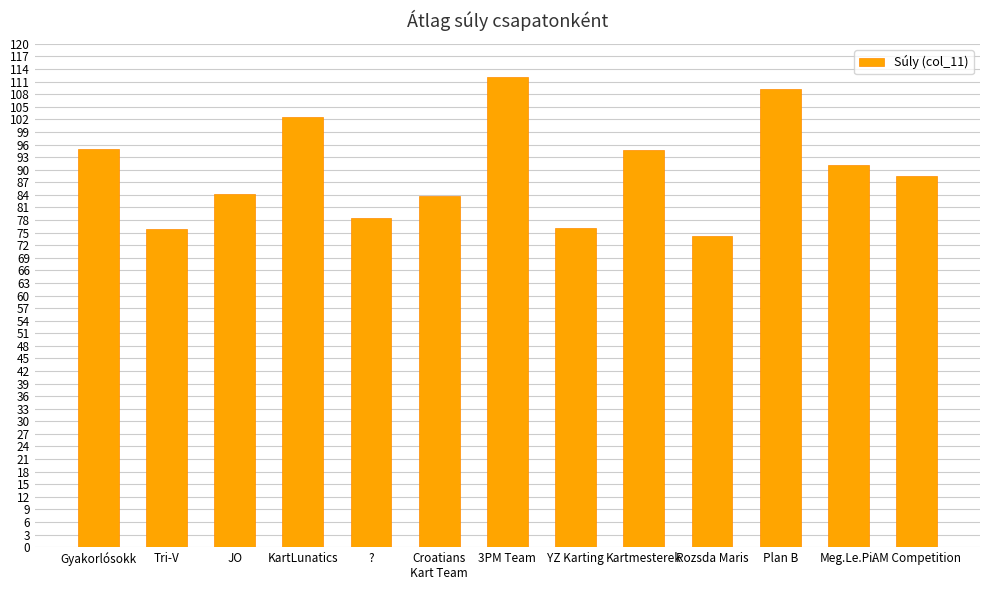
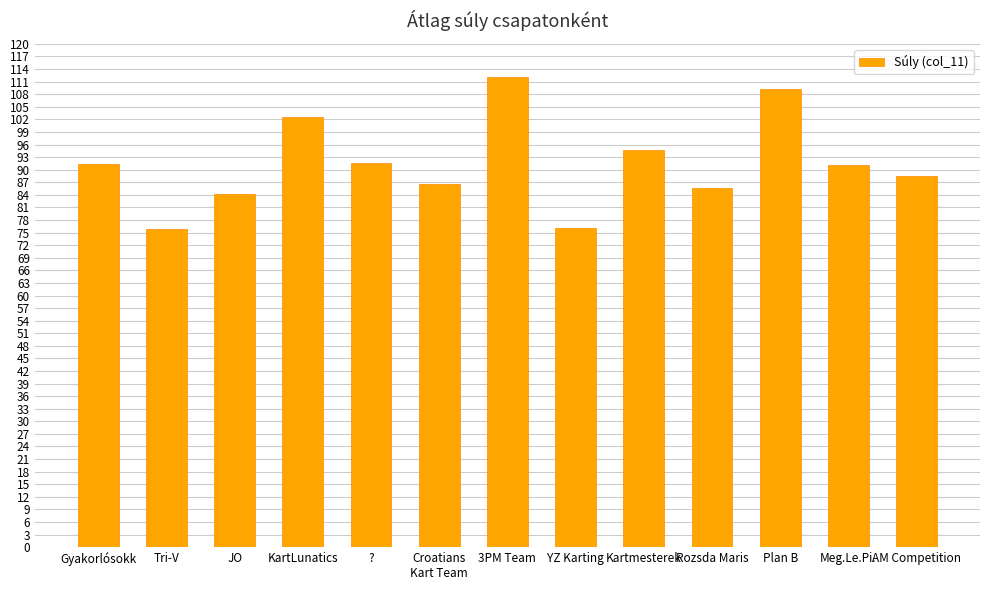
Gyakorlósokk: 95 -> 91
?: 79 -> 92
Croatians Kart Team: 84 -> 87
Rozsda Maris: 74 -> 86
